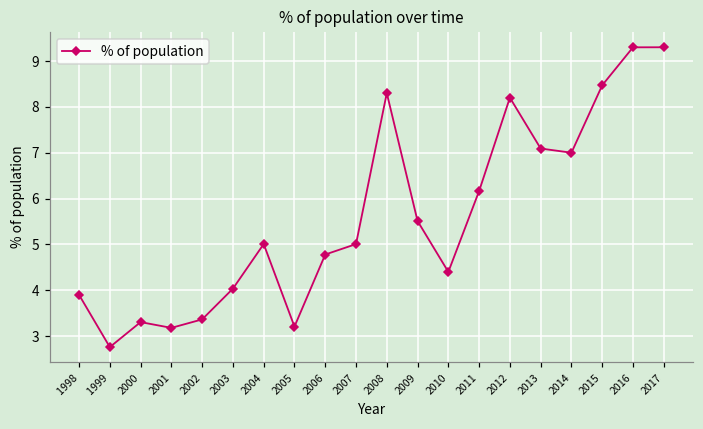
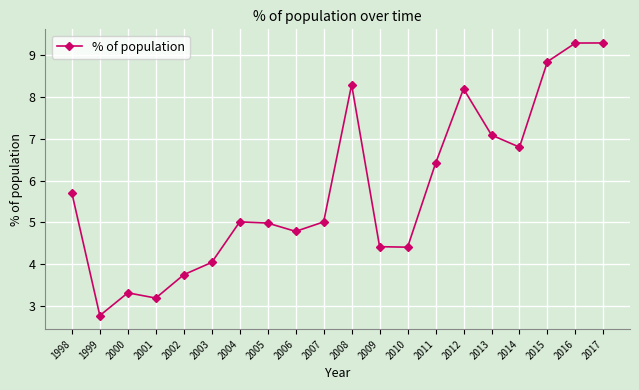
1998: 3.9 -> 5.7
2002: 3.4 -> 3.7
2005: 3.2 -> 5.0
2009: 5.5 -> 4.4
2011: 6.2 -> 6.4
2014: 7.0 -> 6.8
2015: 8.5 -> 8.9
